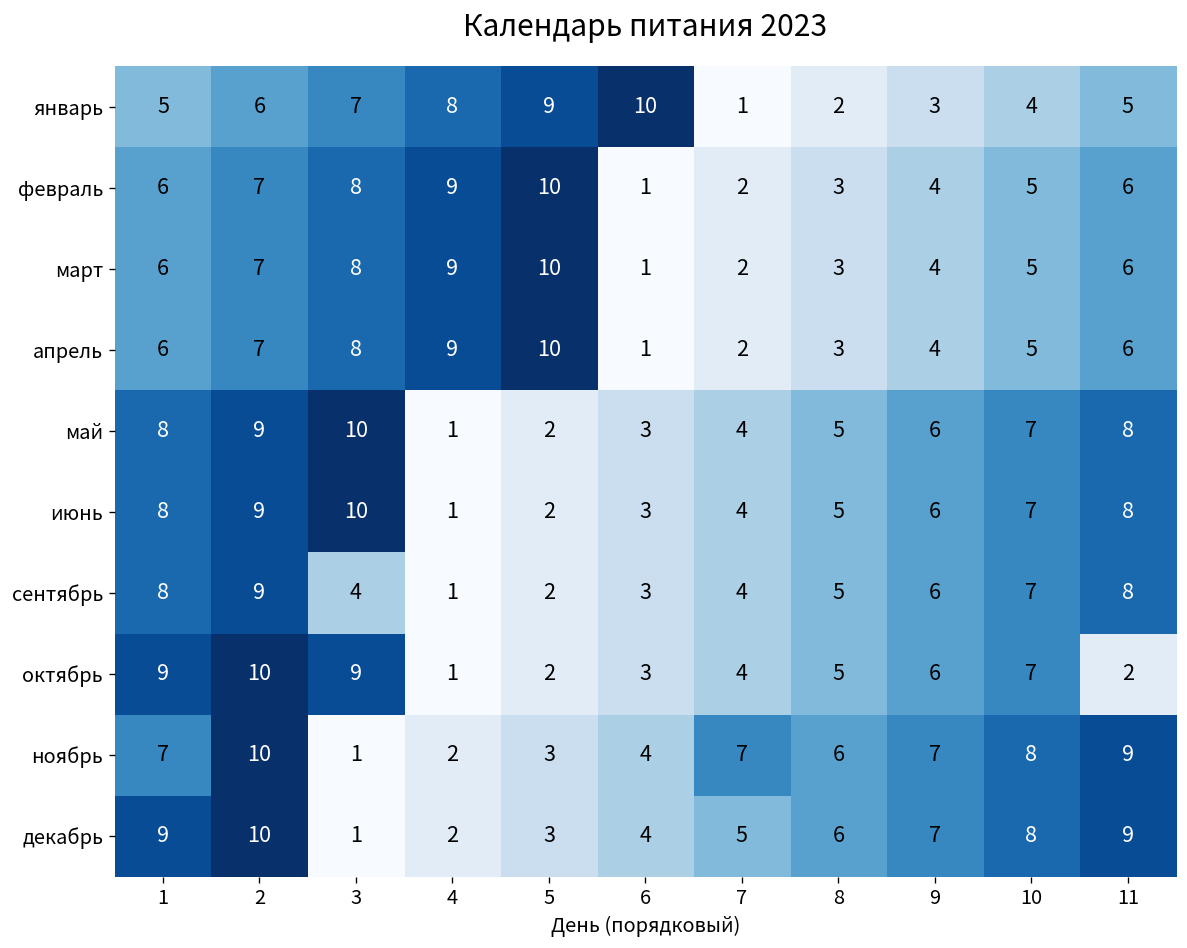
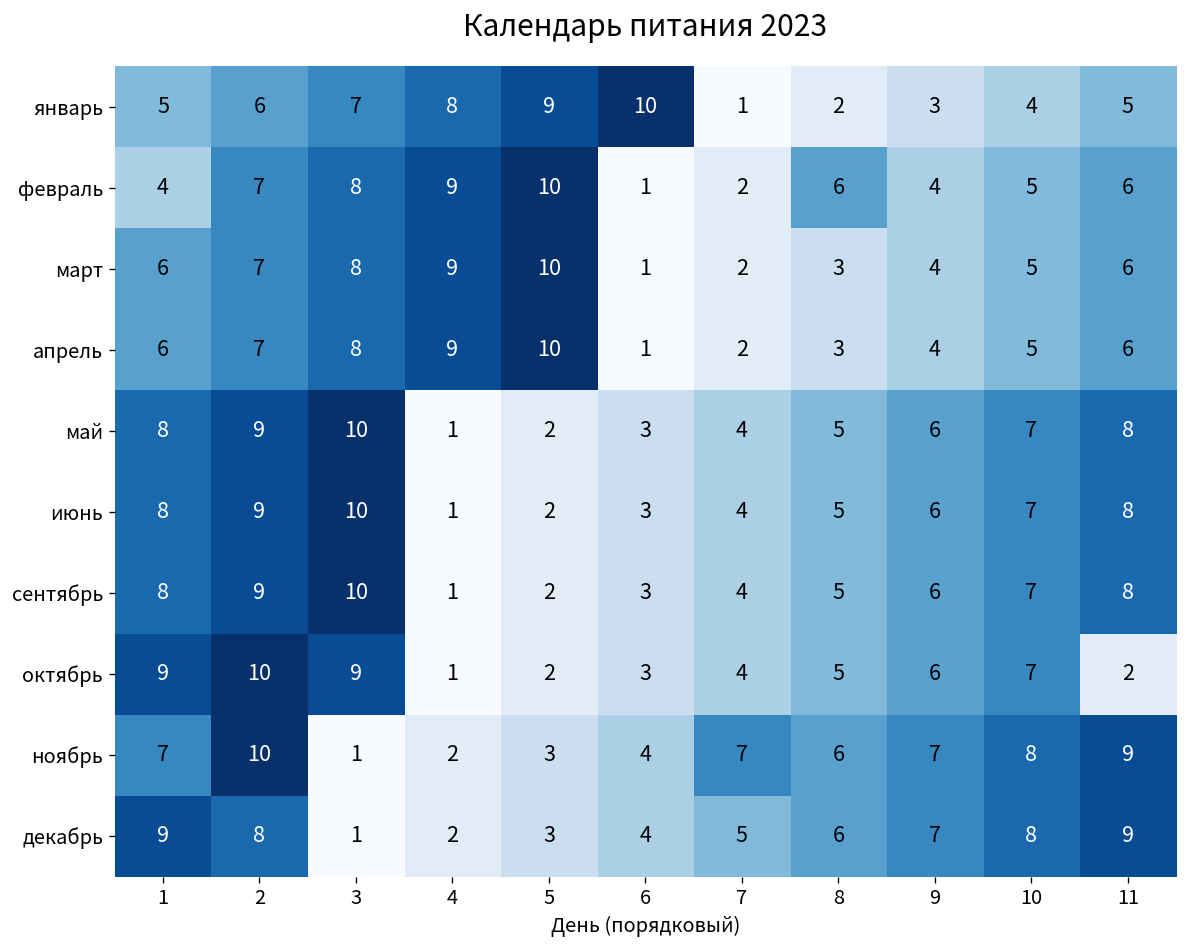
февраль, 1: 6 -> 4
февраль, 8: 3 -> 6
сентябрь, 3: 4 -> 10
декабрь, 2: 10 -> 8
